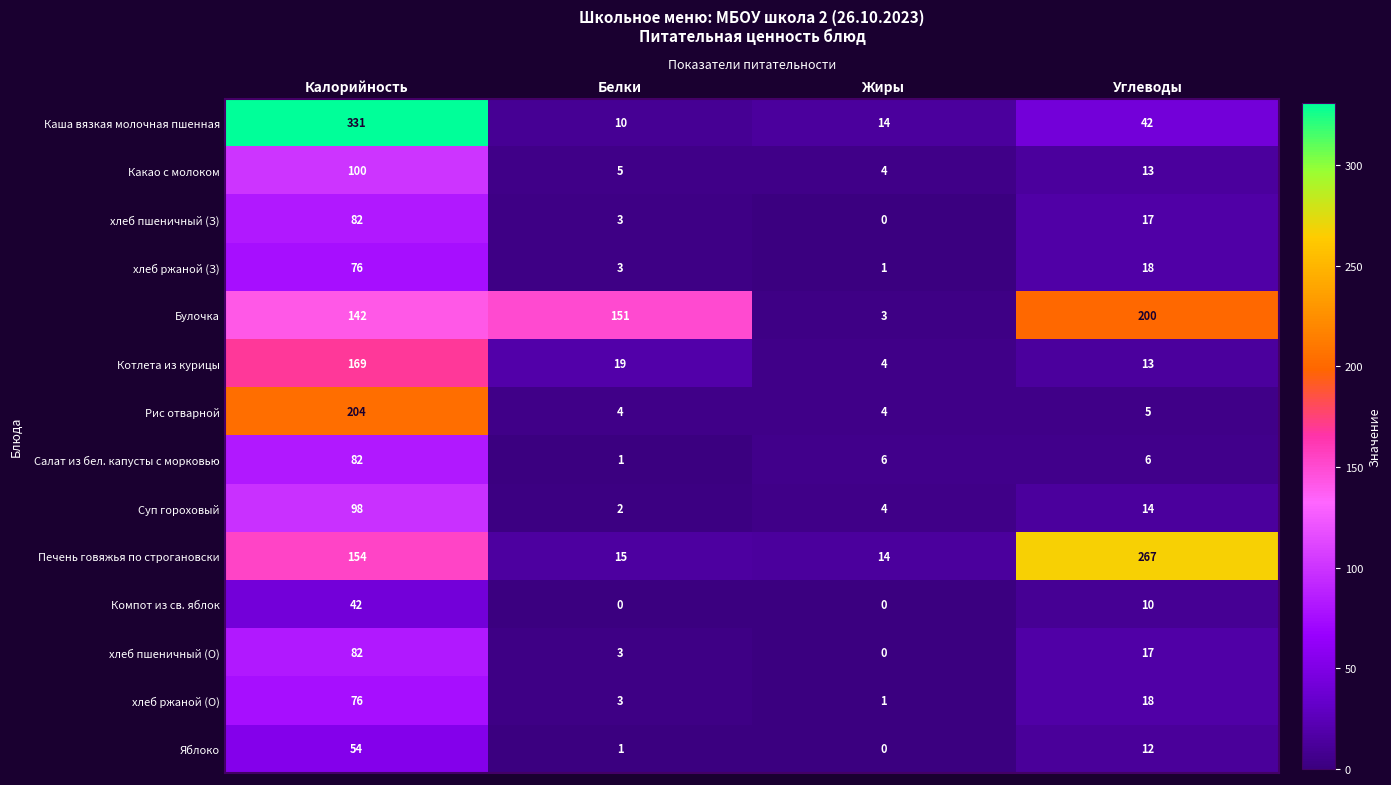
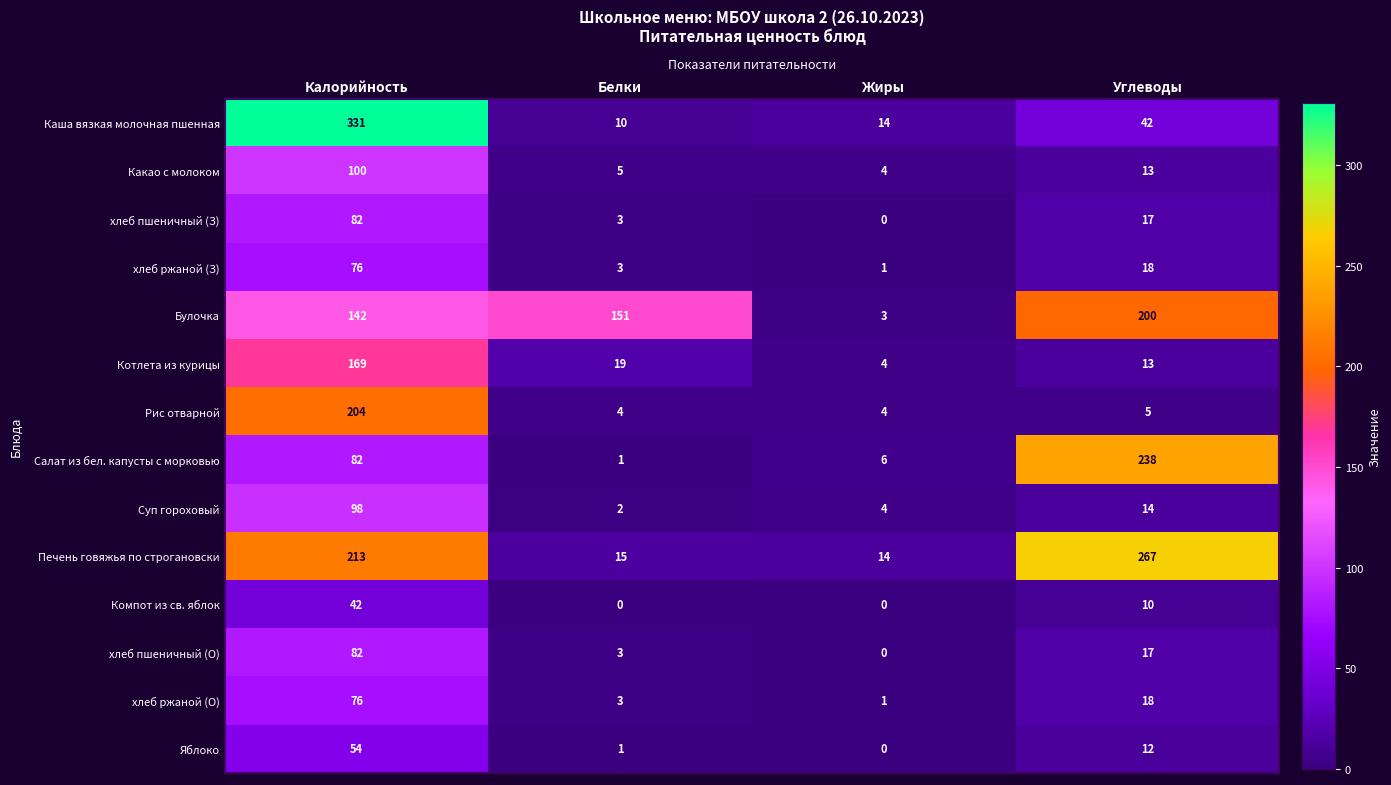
Салат из бел. капусты с морковью, Углеводы: 6 -> 238
Печень говяжья по строгановски, Калорийность: 154 -> 213
